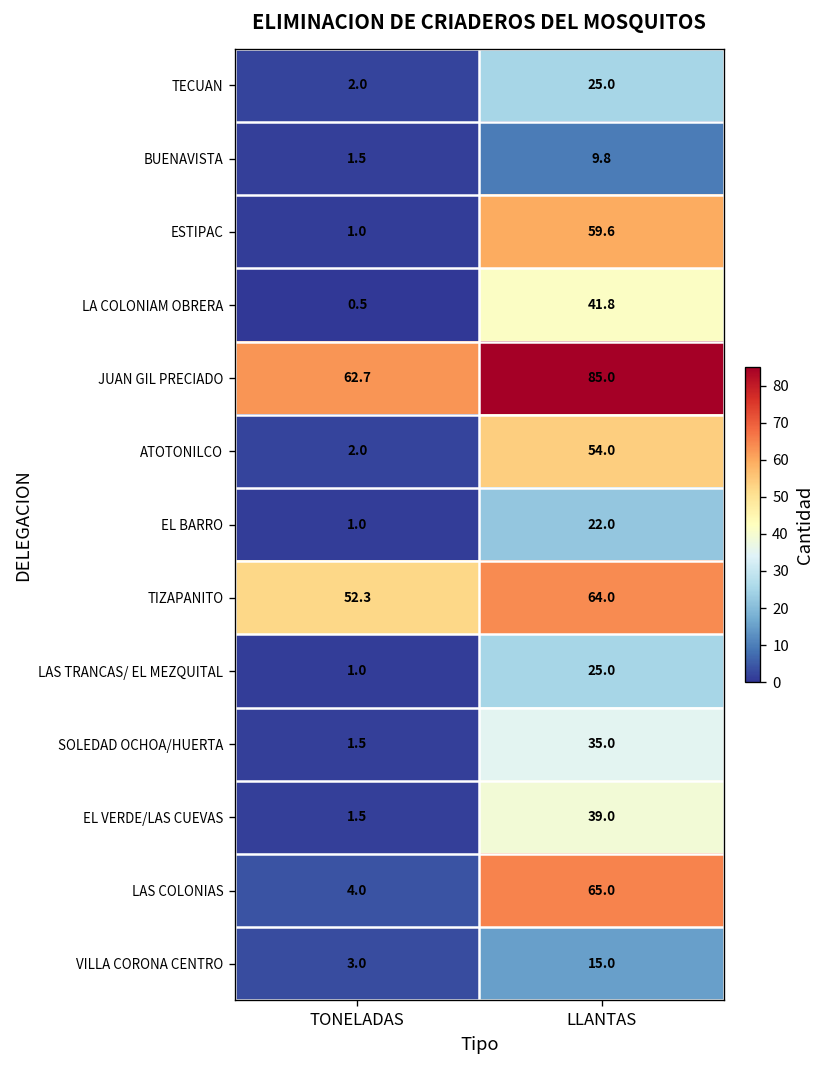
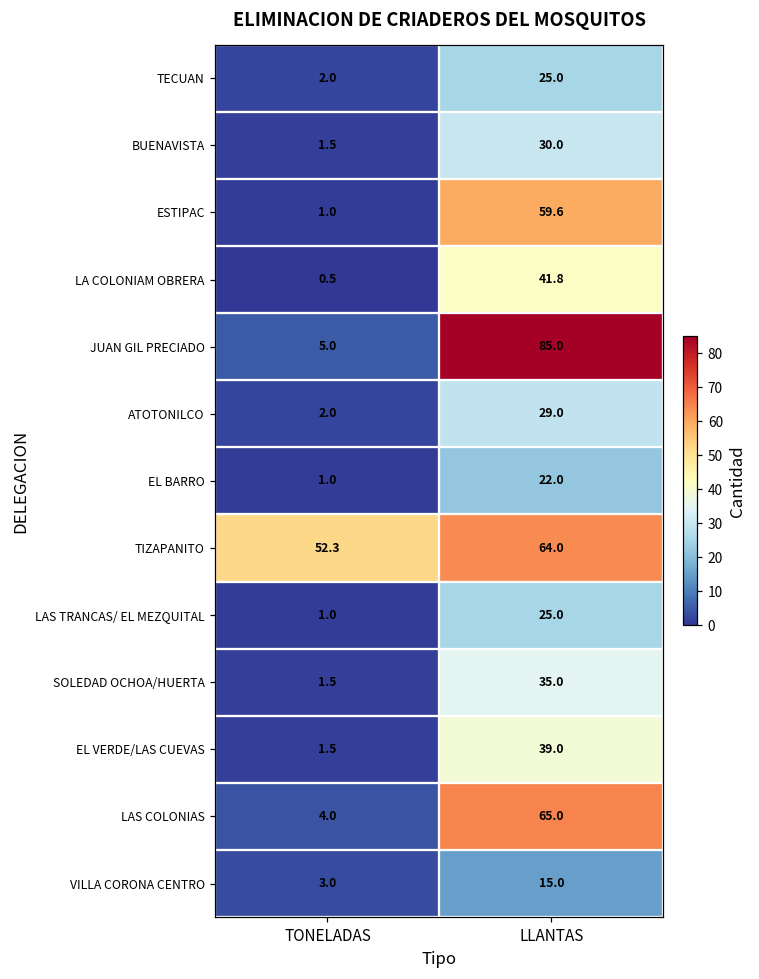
BUENAVISTA, LLANTAS: 9.8 -> 30.0
JUAN GIL PRECIADO, TONELADAS: 62.7 -> 5.0
ATOTONILCO, LLANTAS: 54.0 -> 29.0
